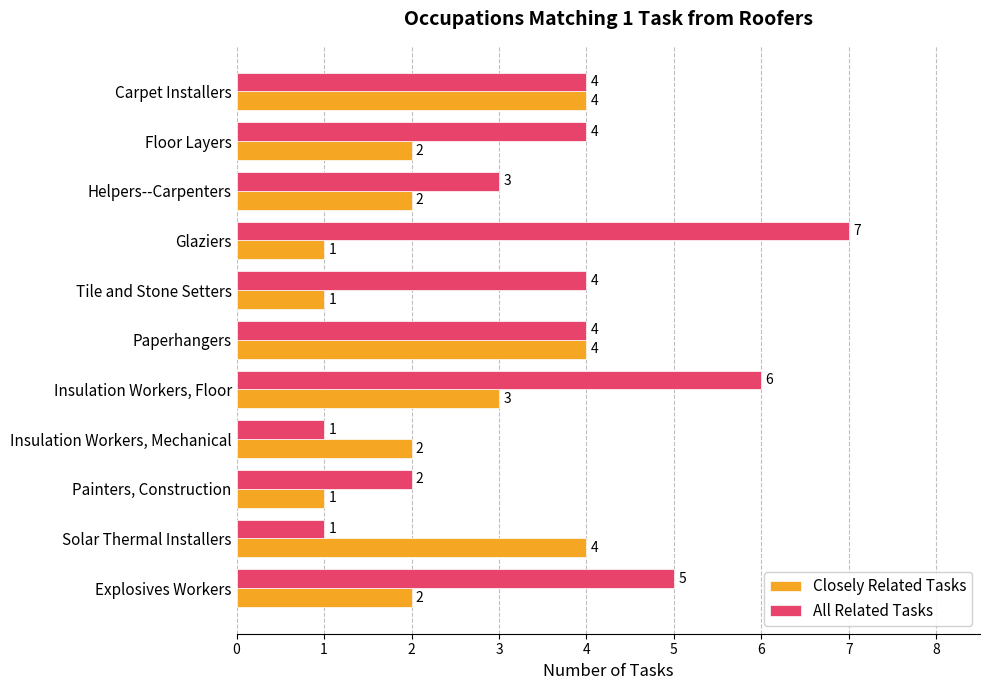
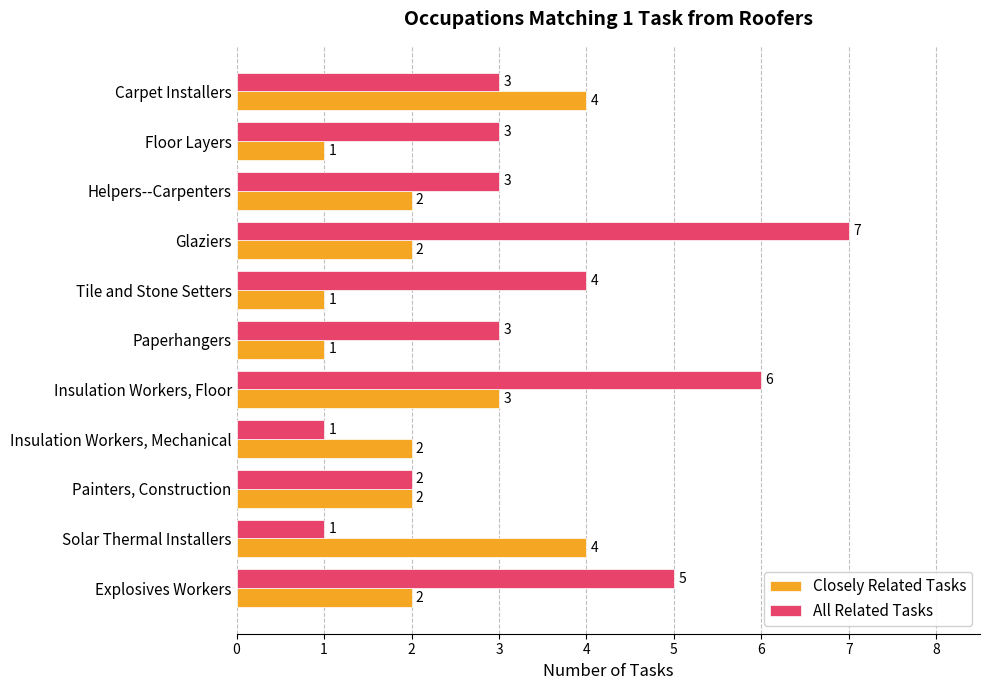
All Related Tasks, Carpet Installers: 4 -> 3
All Related Tasks, Floor Layers: 4 -> 3
Closely Related Tasks, Floor Layers: 2 -> 1
Closely Related Tasks, Glaziers: 1 -> 2
All Related Tasks, Paperhangers: 4 -> 3
Closely Related Tasks, Paperhangers: 4 -> 1
Closely Related Tasks, Painters, Construction: 1 -> 2
